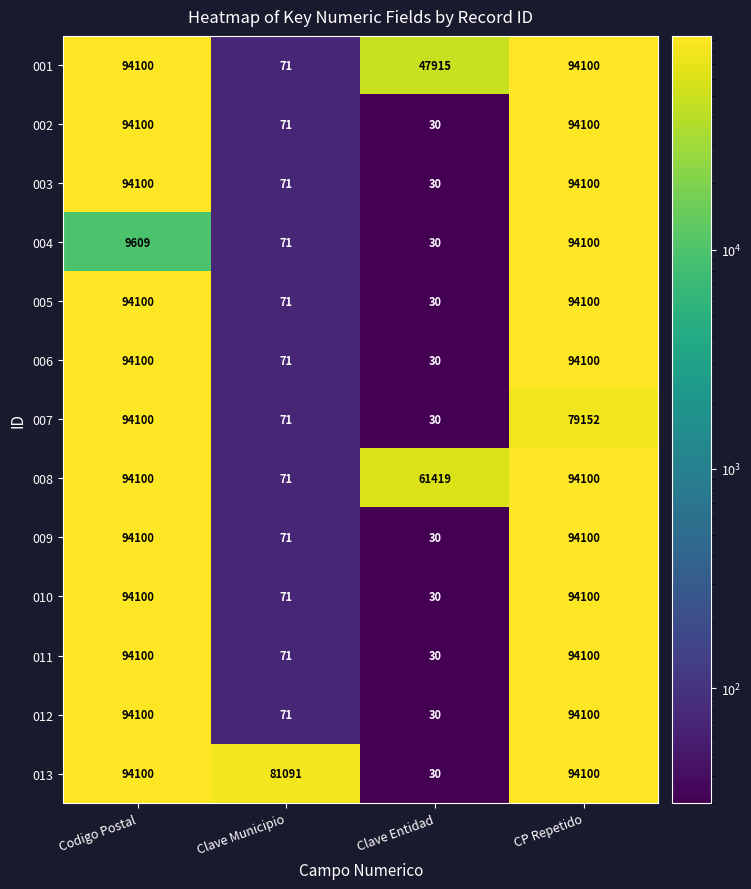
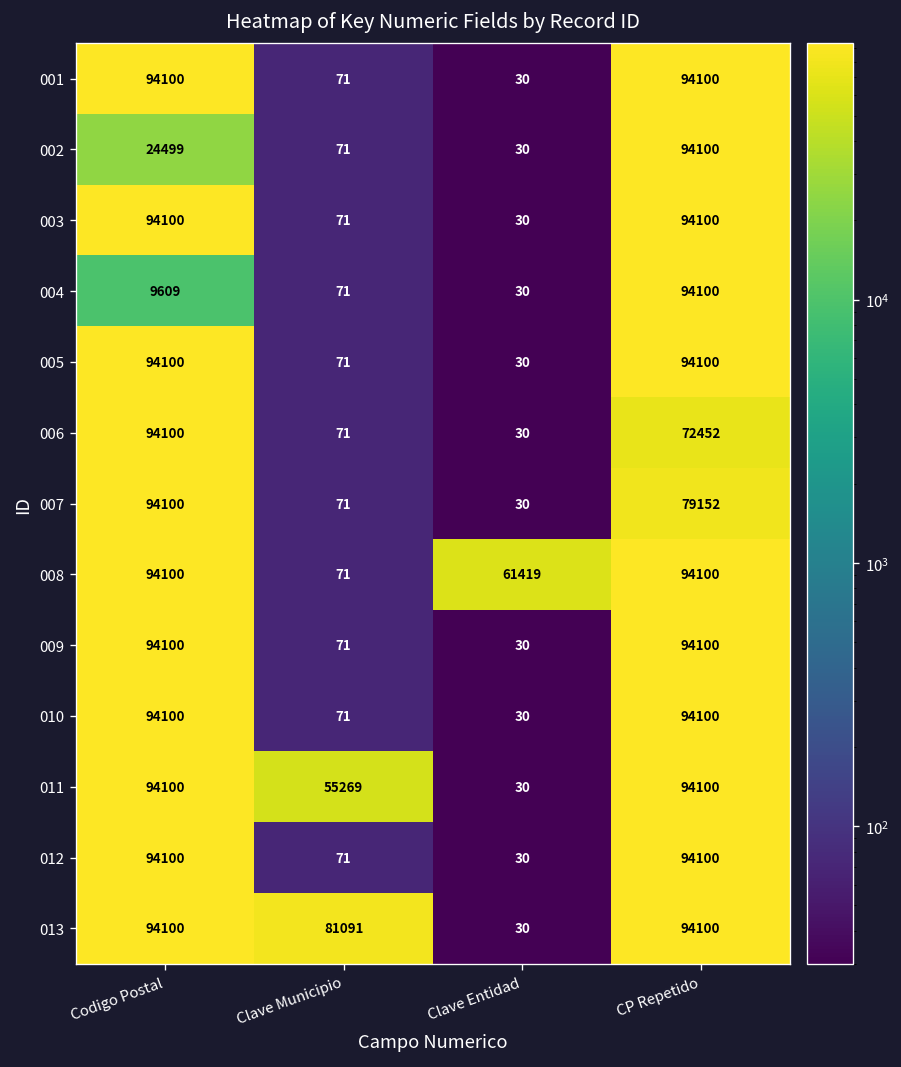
001, Clave Entidad: 47915 -> 30
002, Codigo Postal: 94100 -> 24499
006, CP Repetido: 94100 -> 72452
011, Clave Municipio: 71 -> 55269
